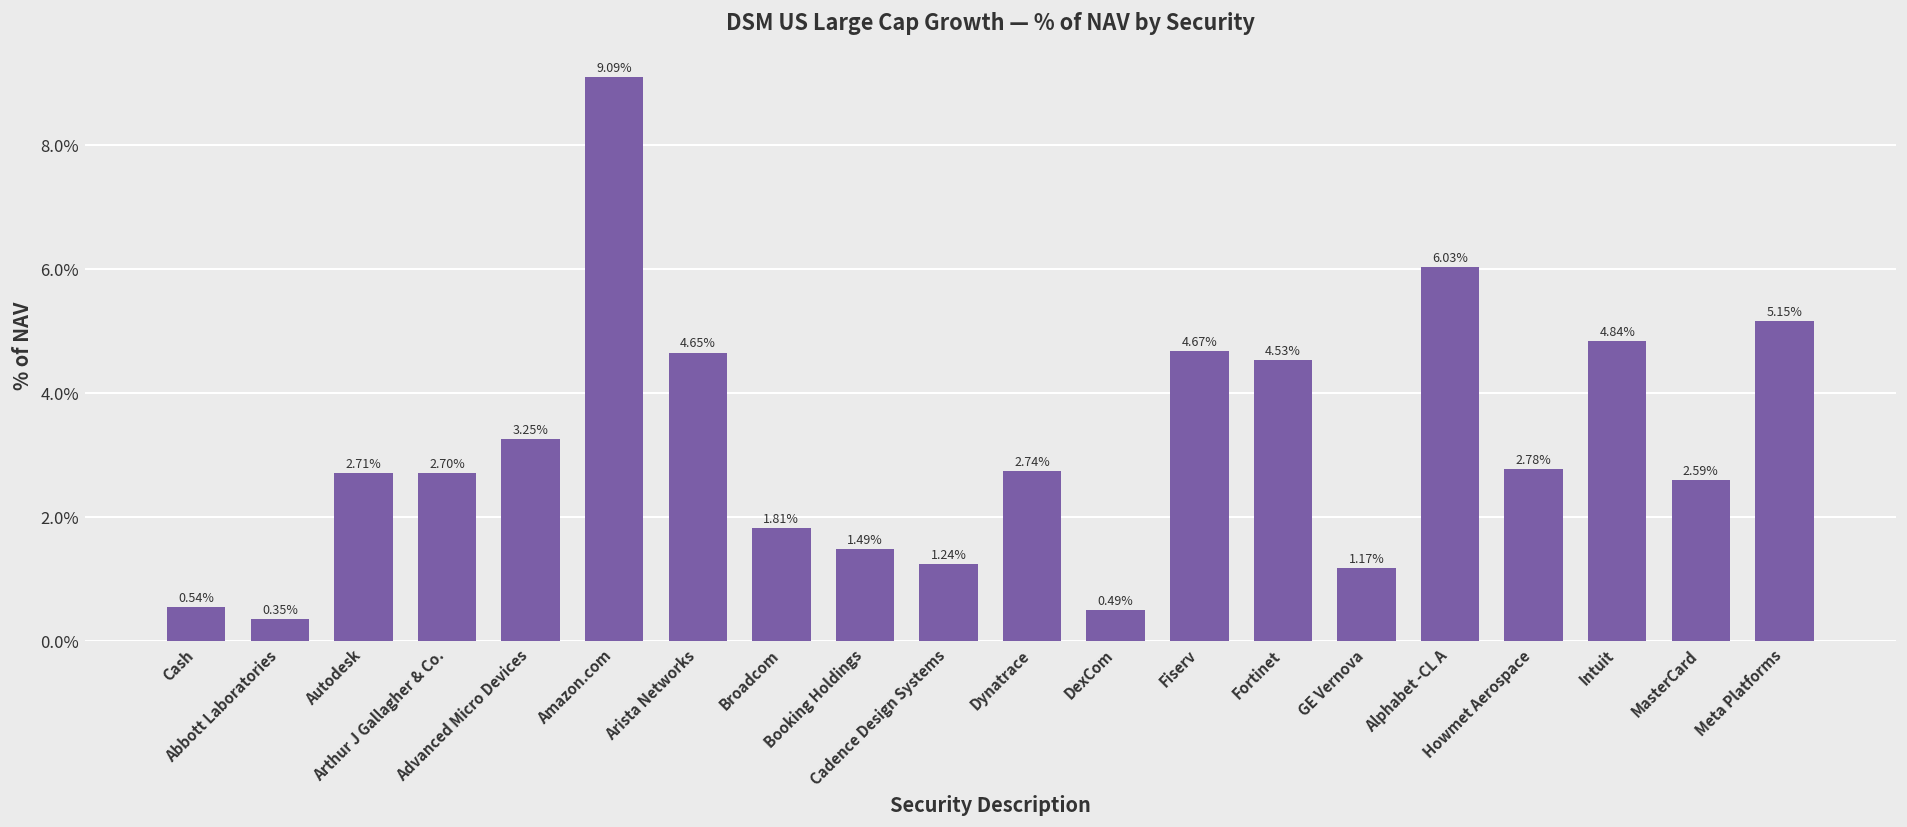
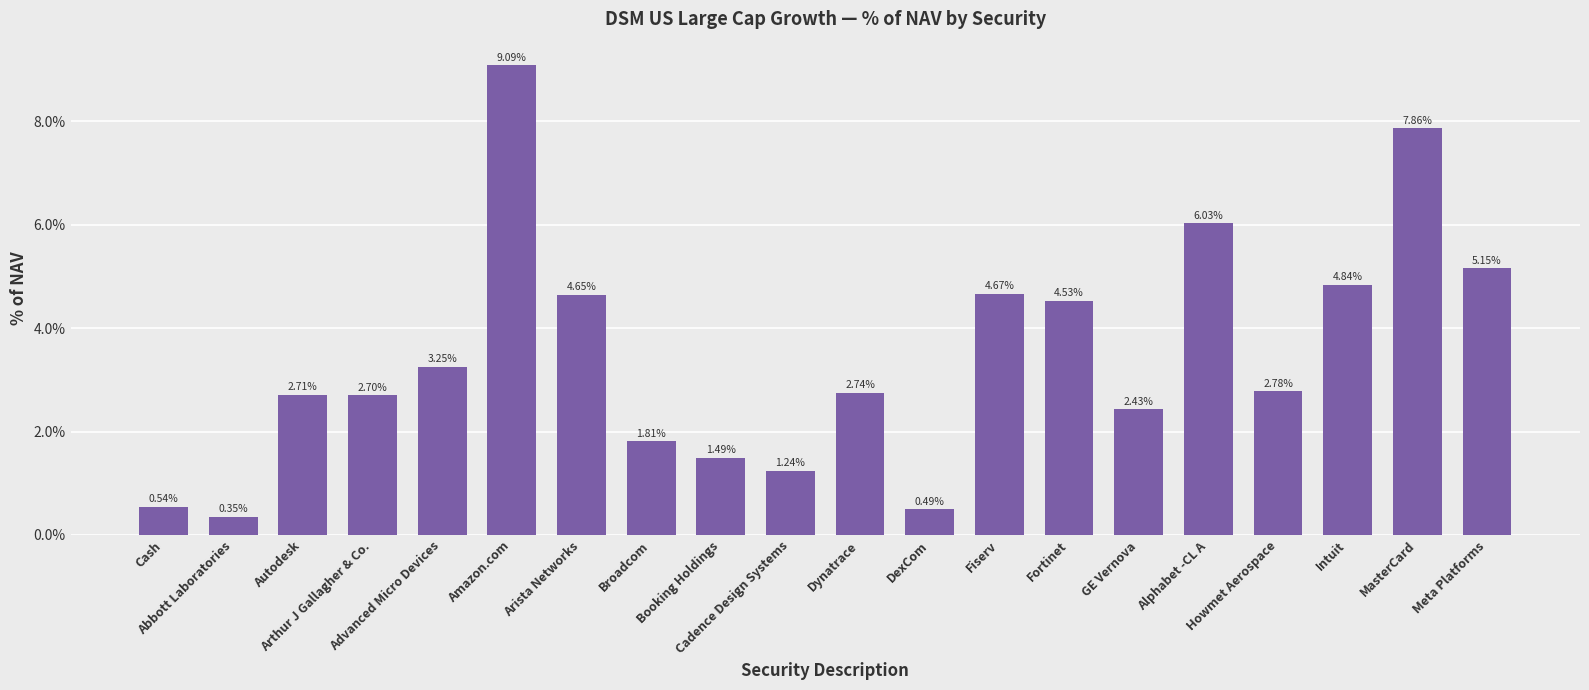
GE Vernova: 1.17% -> 2.43%
MasterCard: 2.59% -> 7.86%
